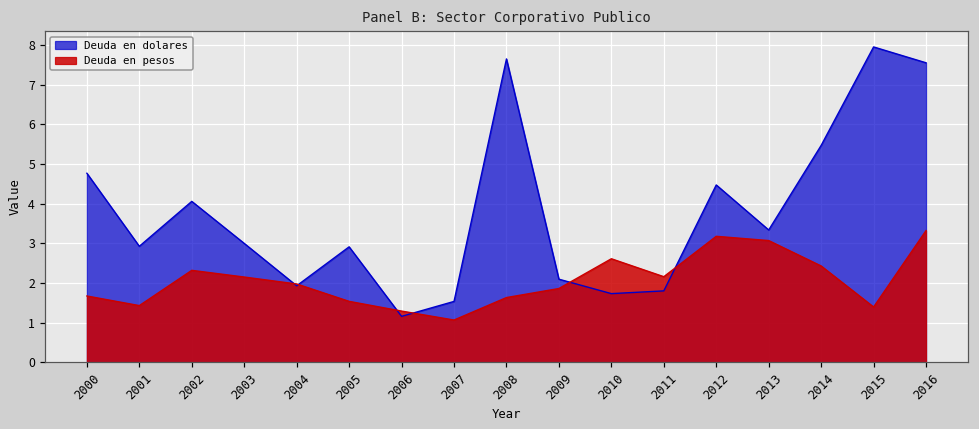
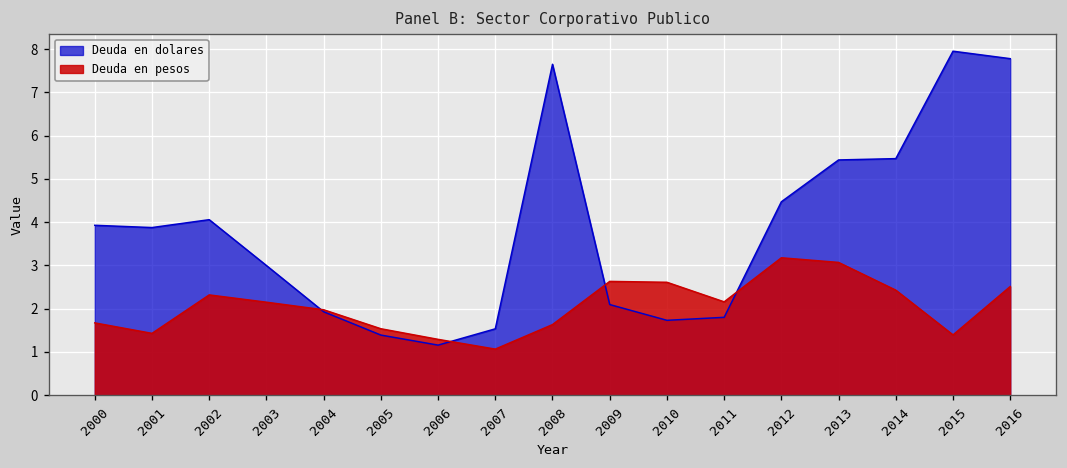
Deuda en dolares, 2000: 4.8 -> 3.9
Deuda en dolares, 2001: 2.9 -> 3.9
Deuda en dolares, 2005: 2.9 -> 1.4
Deuda en pesos, 2009: 1.9 -> 2.6
Deuda en dolares, 2013: 3.3 -> 5.4
Deuda en dolares, 2016: 7.6 -> 7.8
Deuda en pesos, 2016: 3.3 -> 2.5
